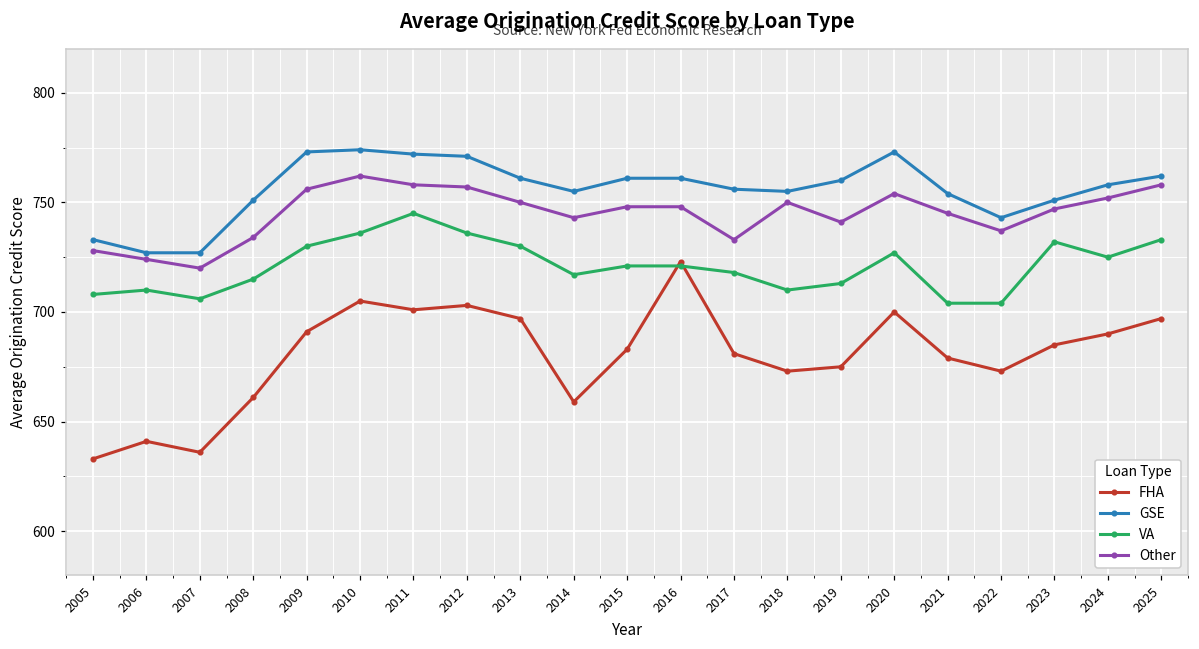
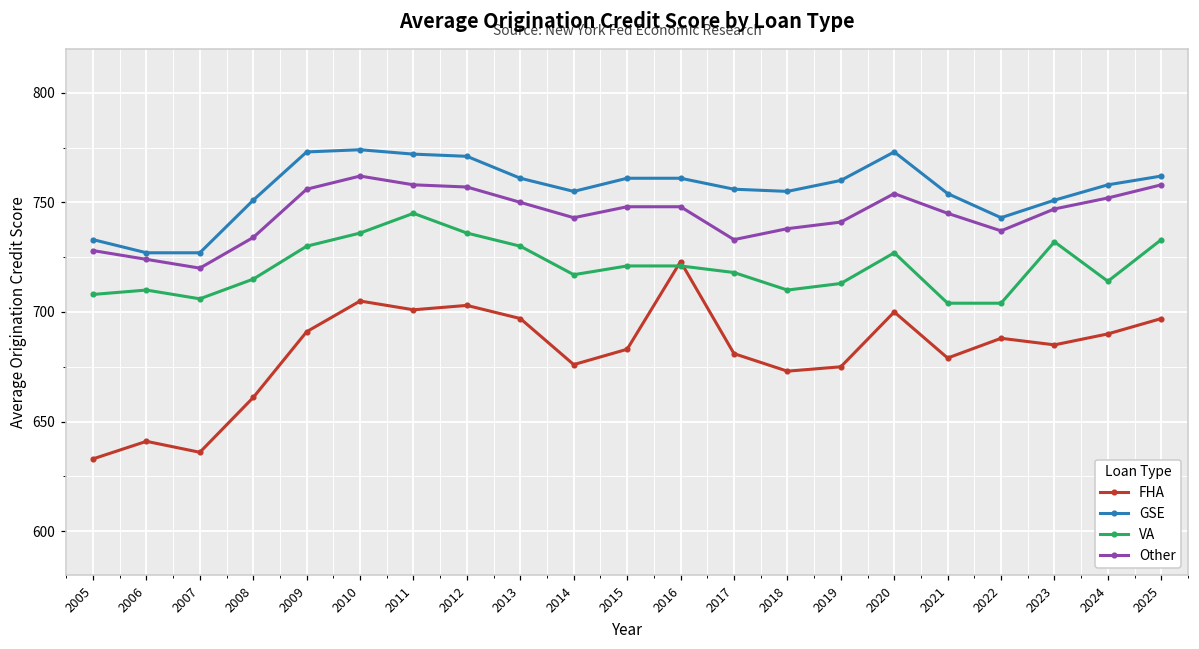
FHA, 2014: 659 -> 676
Other, 2018: 750 -> 738
FHA, 2022: 673 -> 688
VA, 2024: 725 -> 714
